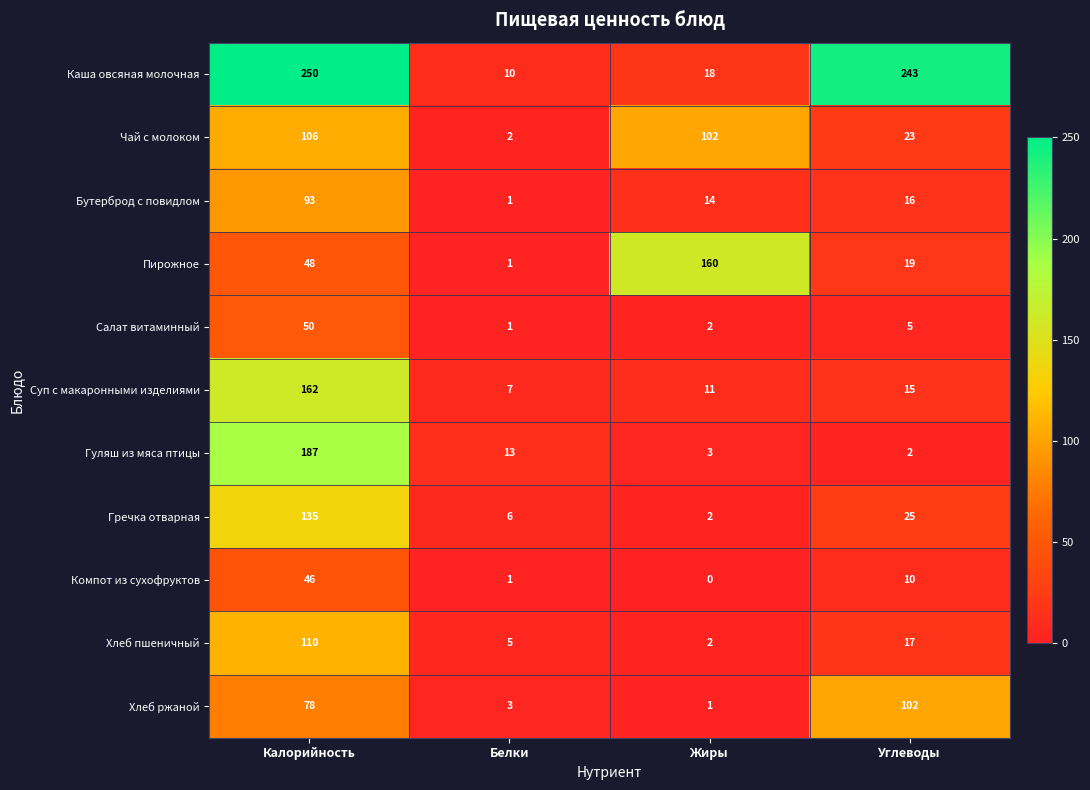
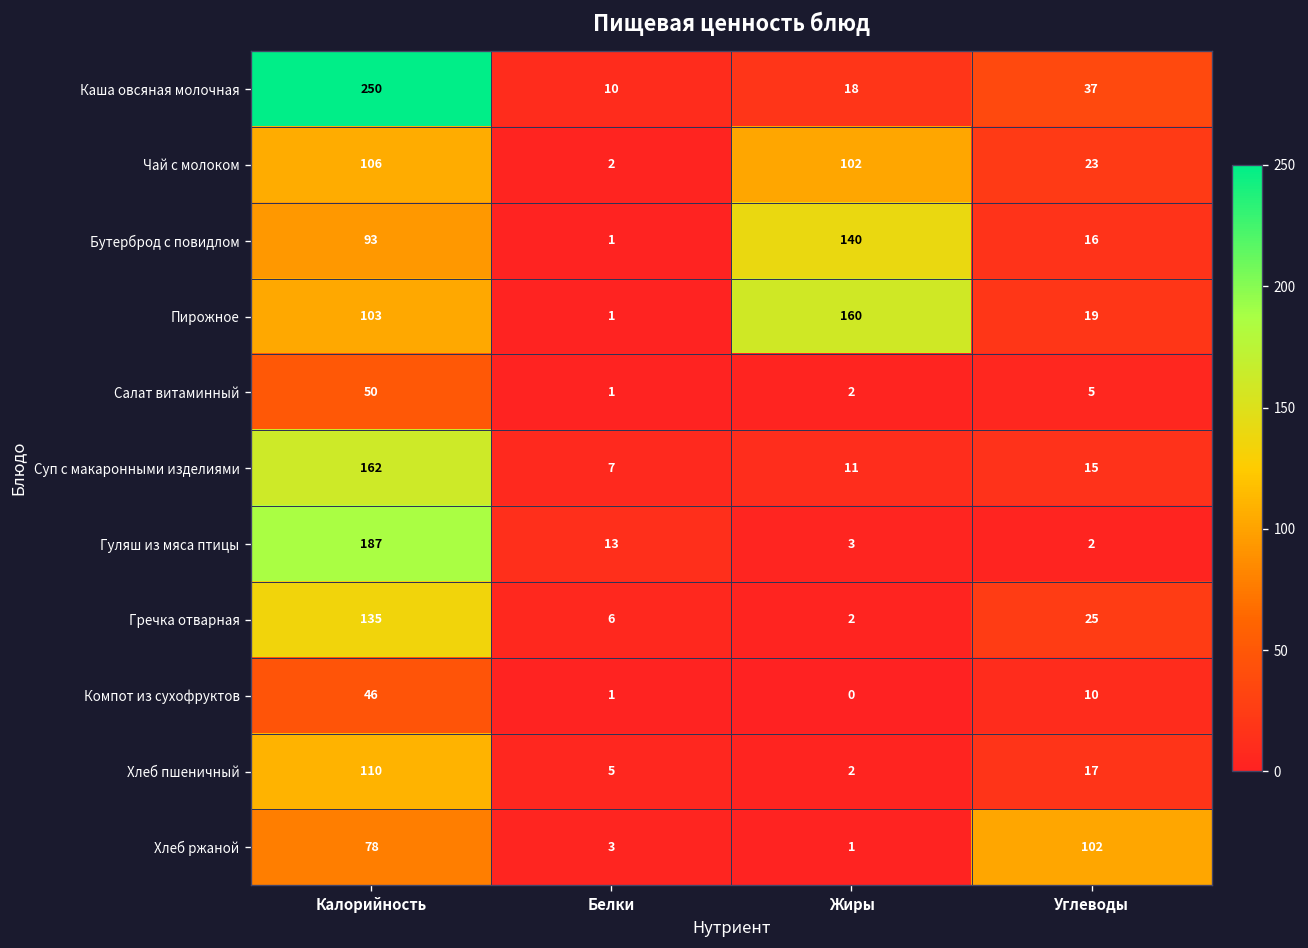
Каша овсяная молочная, Углеводы: 243 -> 37
Бутерброд с повидлом, Жиры: 14 -> 140
Пирожное, Калорийность: 48 -> 103
